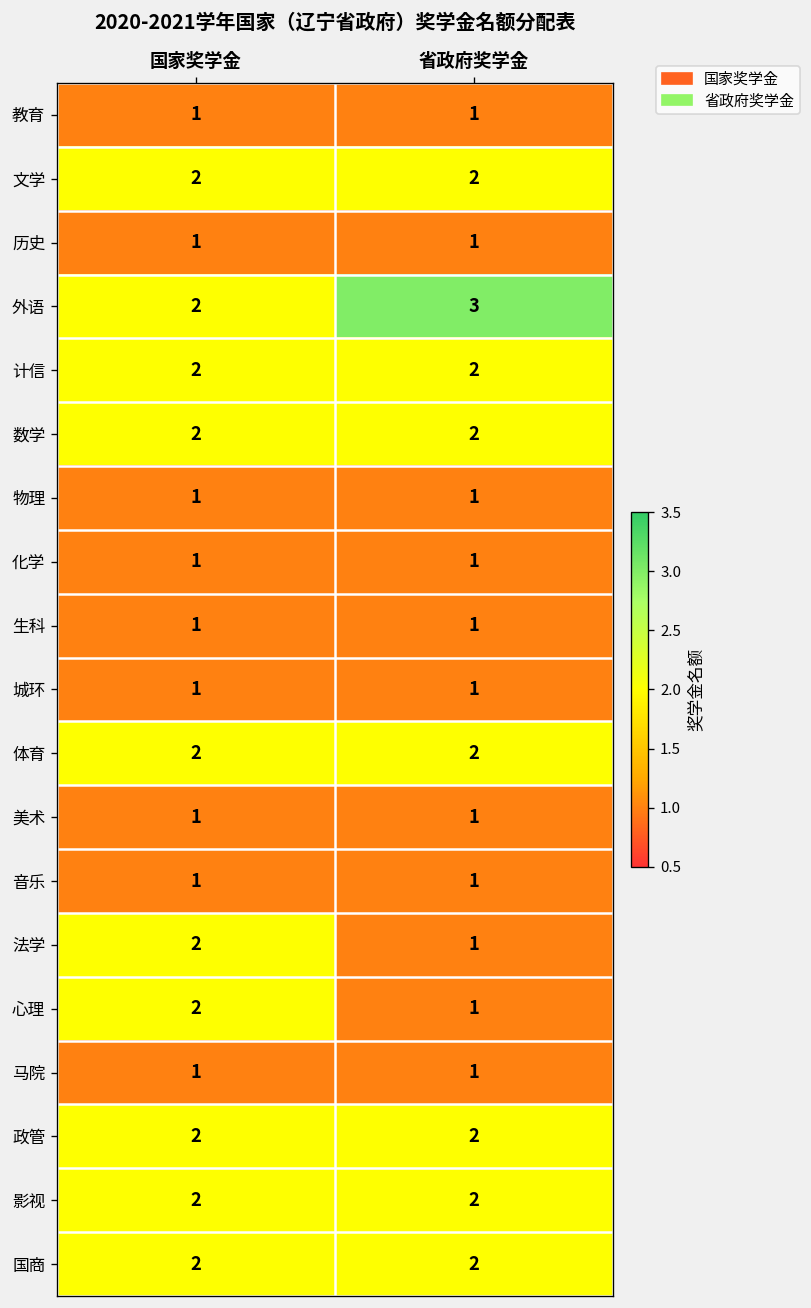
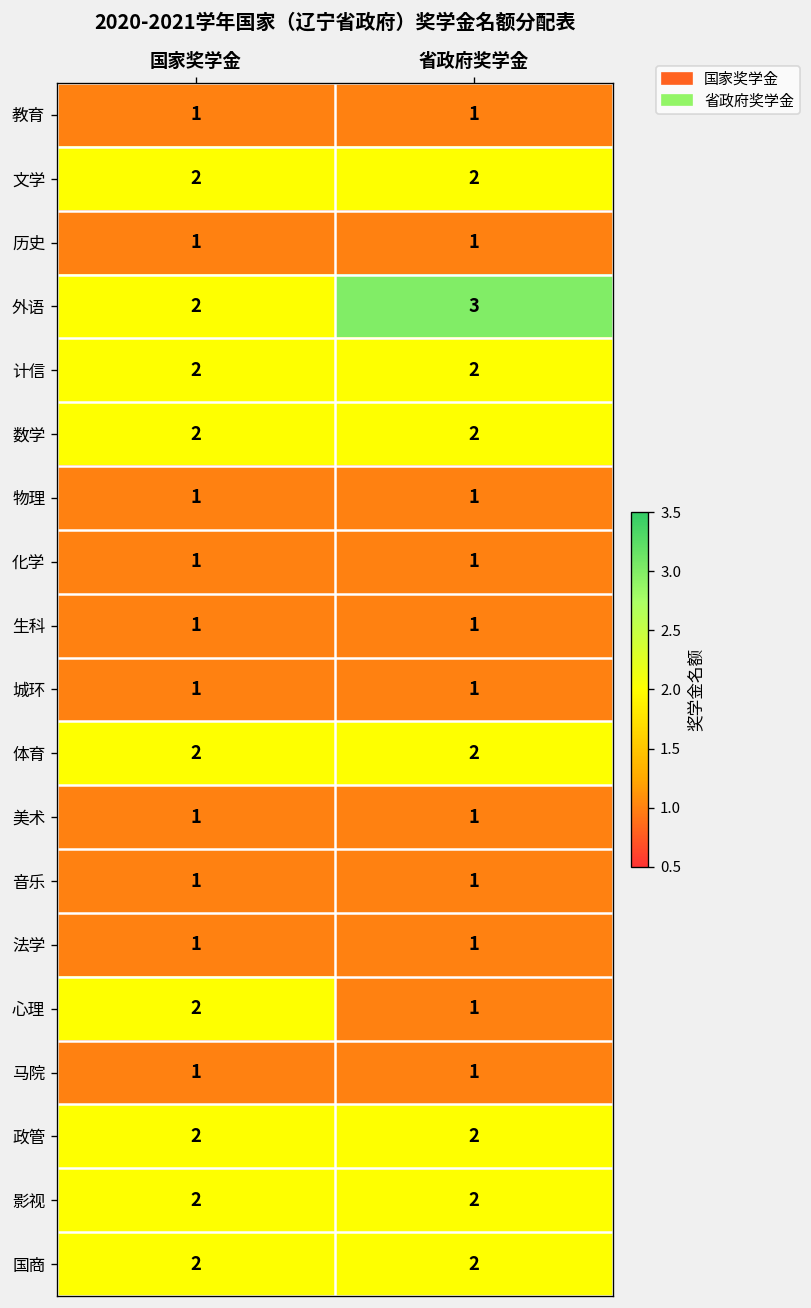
法学, 国家奖学金: 2 -> 1
